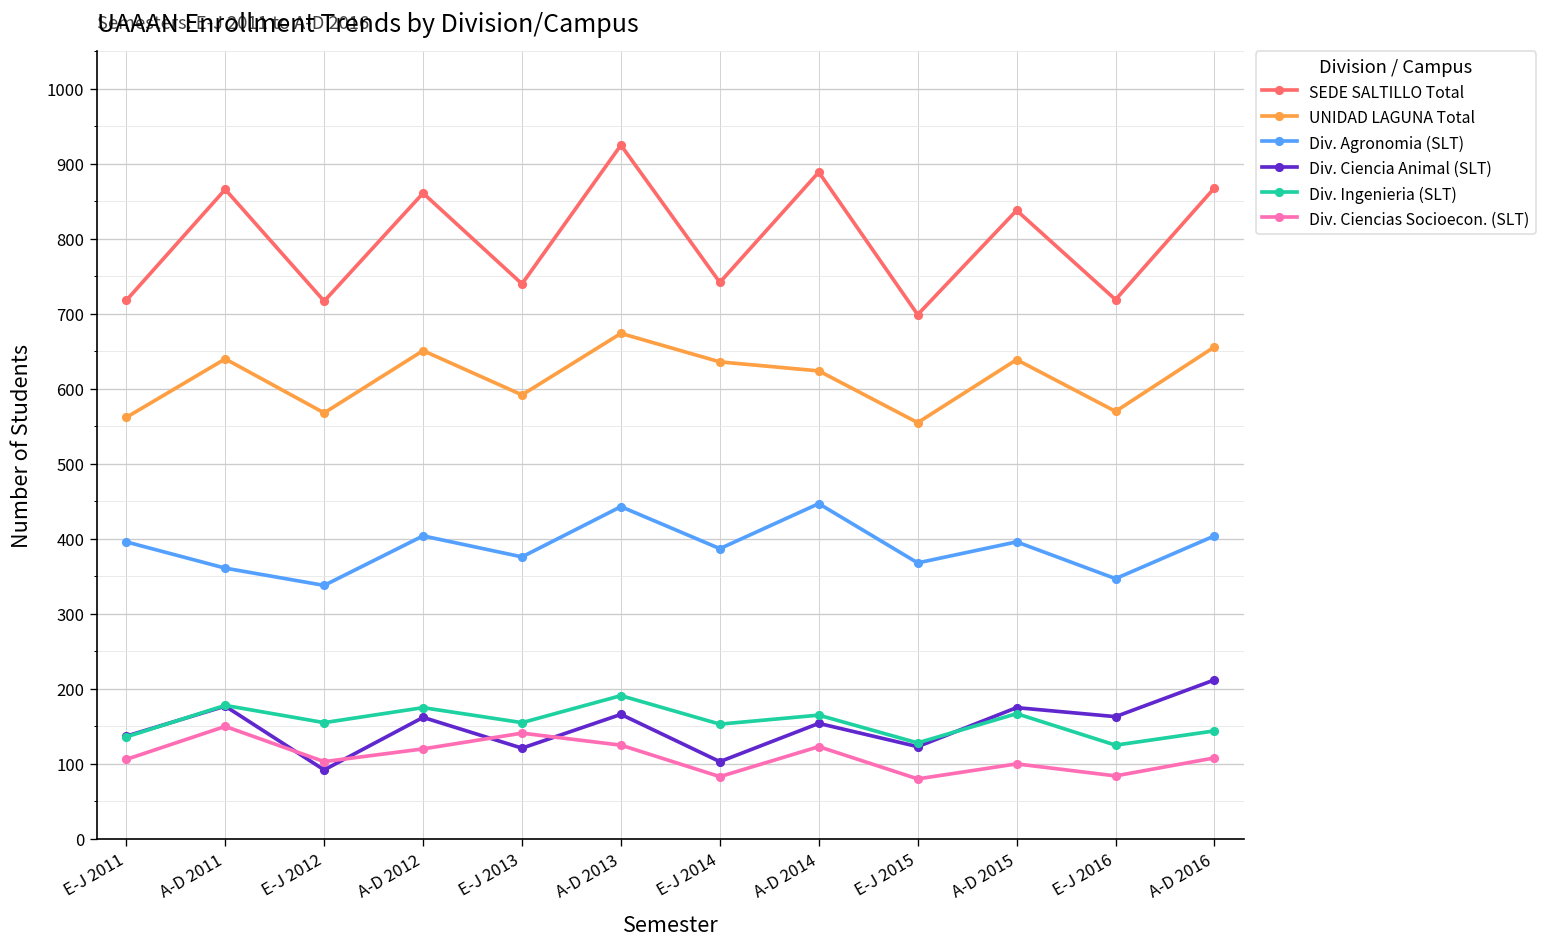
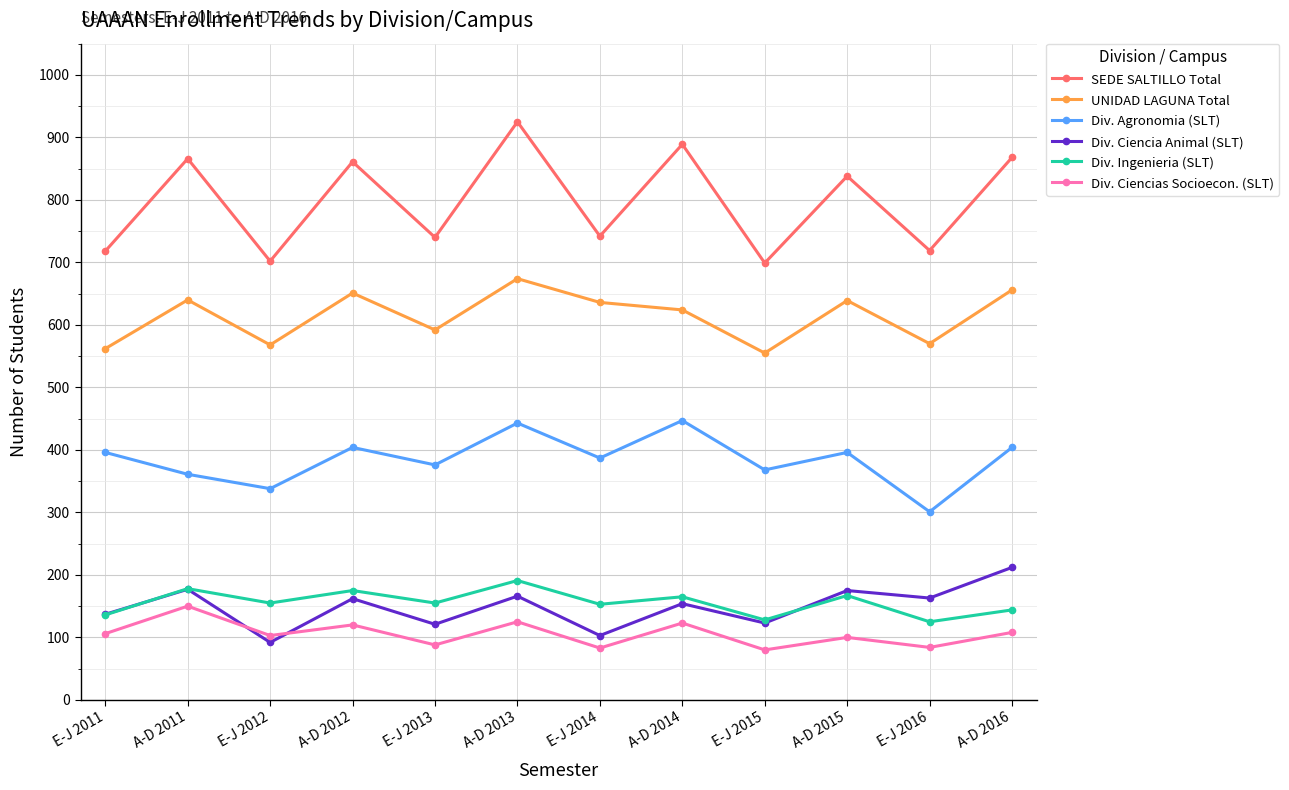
SEDE SALTILLO Total, E-J 2012: 720 -> 700
Div. Ciencias Socioecon. (SLT), E-J 2013: 140 -> 90
Div. Agronomia (SLT), E-J 2016: 350 -> 300
